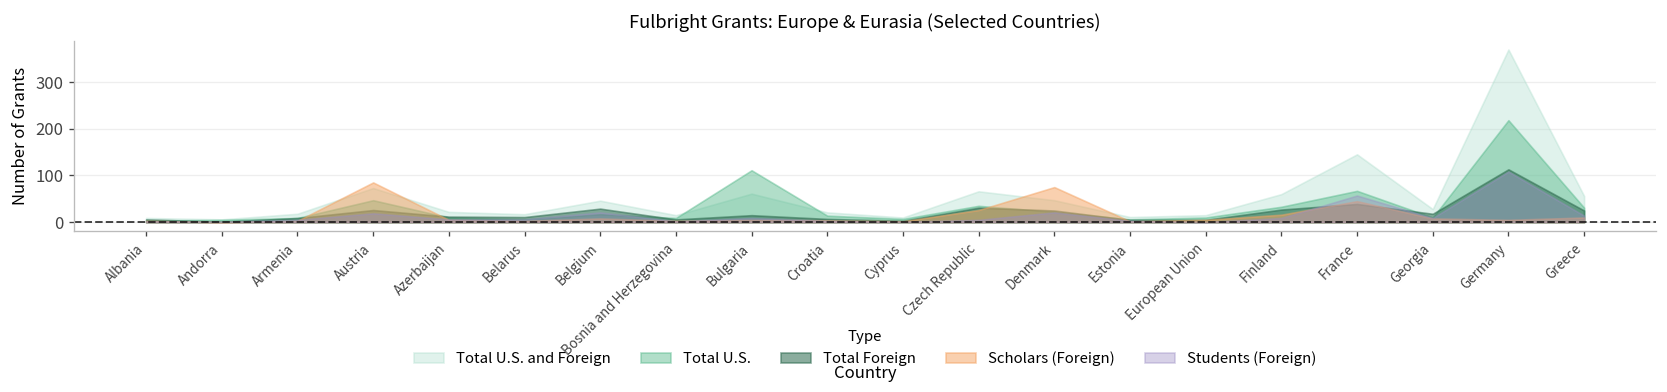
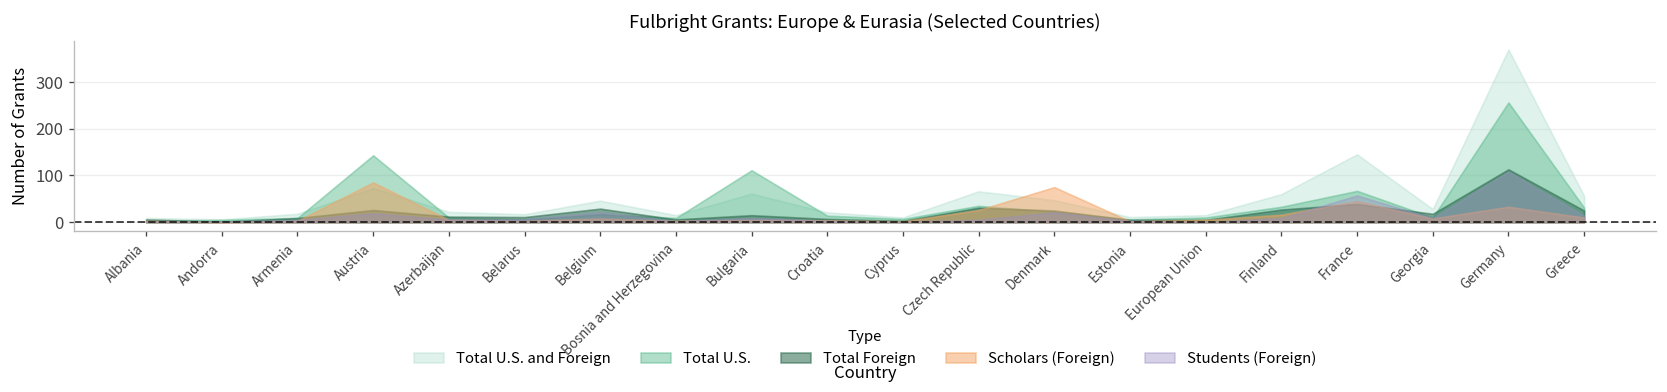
Total U.S., Austria: 50 -> 140
Total U.S., Germany: 220 -> 260
Scholars (Foreign), Germany: 10 -> 30
